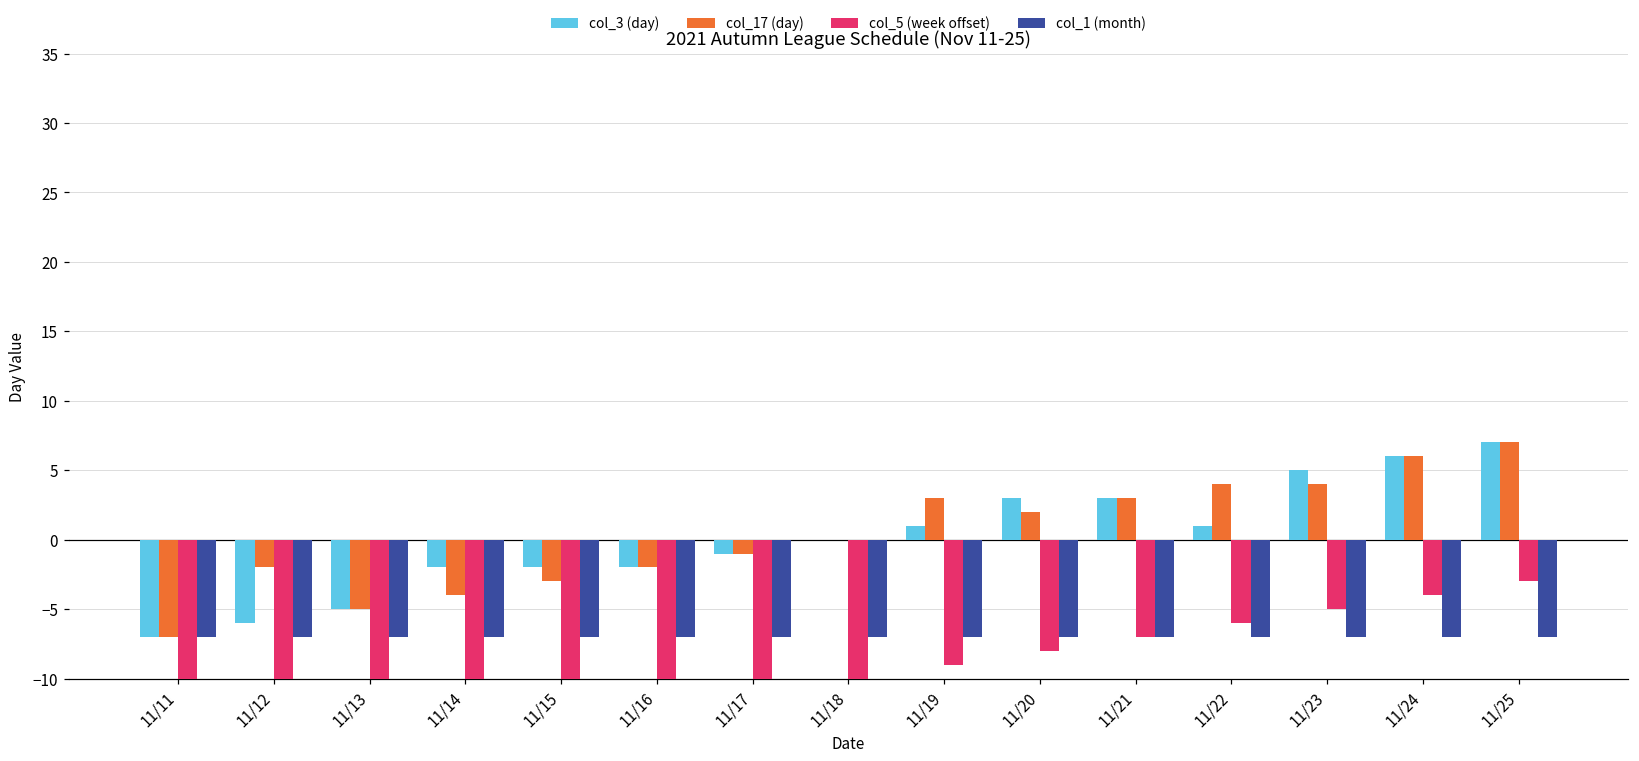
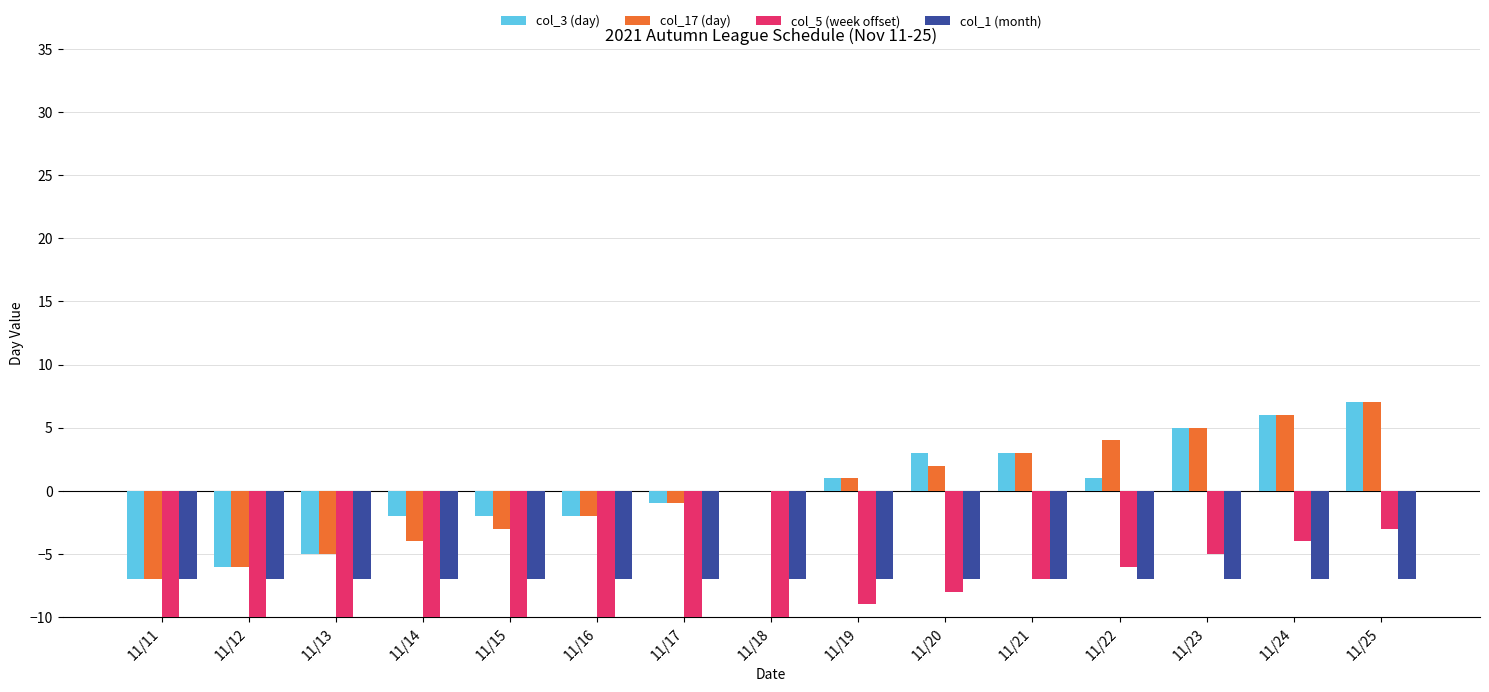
col_17 (day), 11/12: -2.0 -> -6.0
col_17 (day), 11/19: 3.0 -> 1.0
col_17 (day), 11/23: 4.0 -> 5.0
